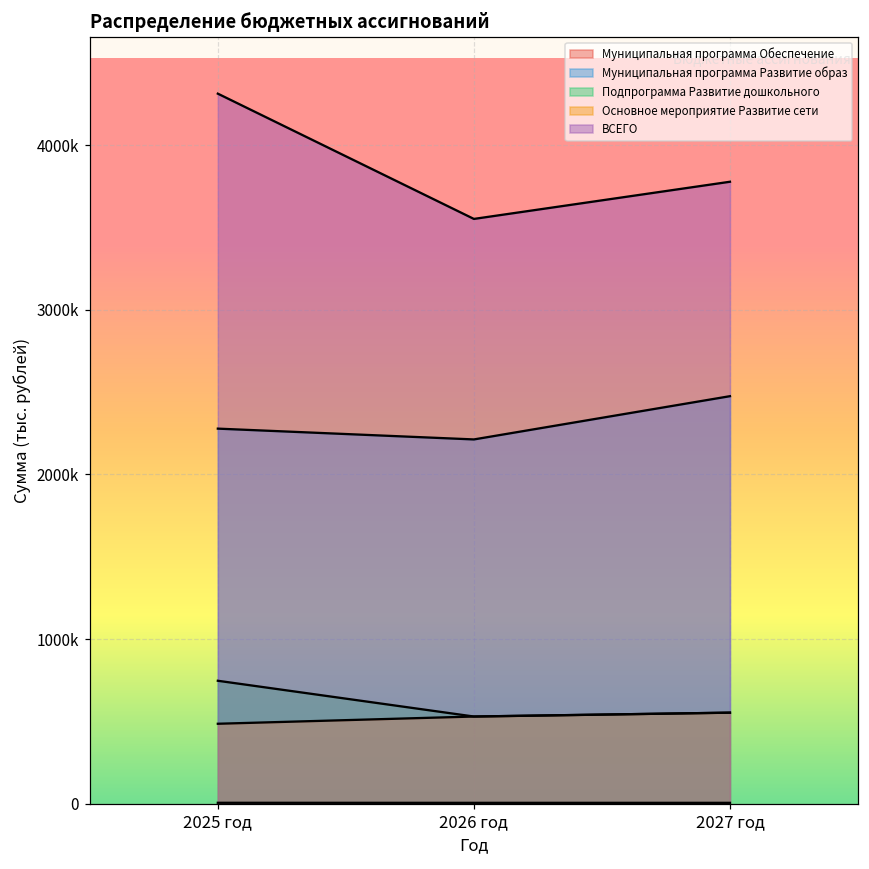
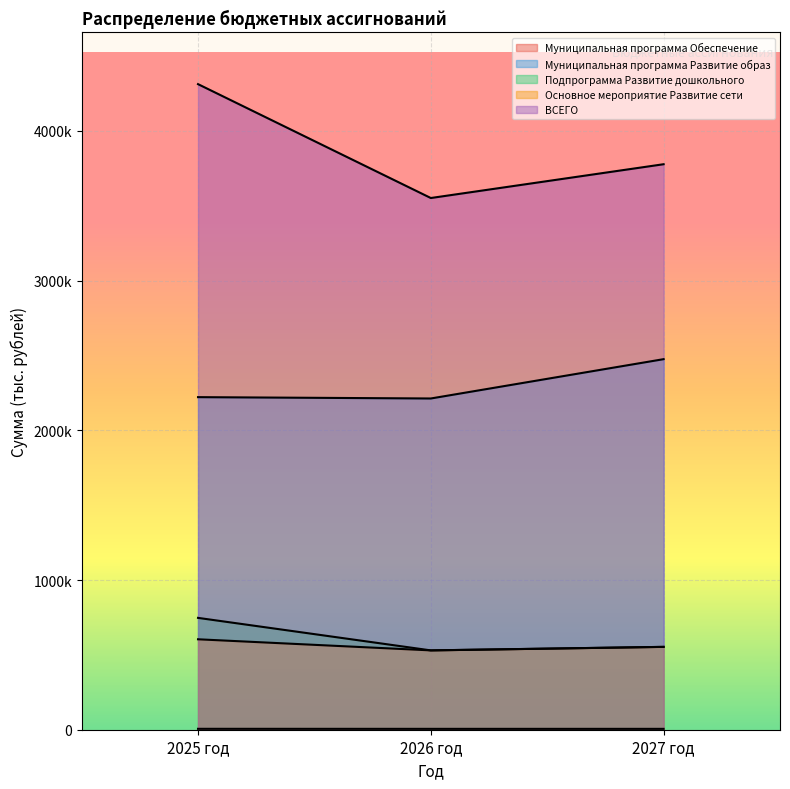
Муниципальная программа Развитие образ, 2025 год: 2280000 -> 2220000
Основное мероприятие Развитие сети, 2025 год: 490000 -> 600000
